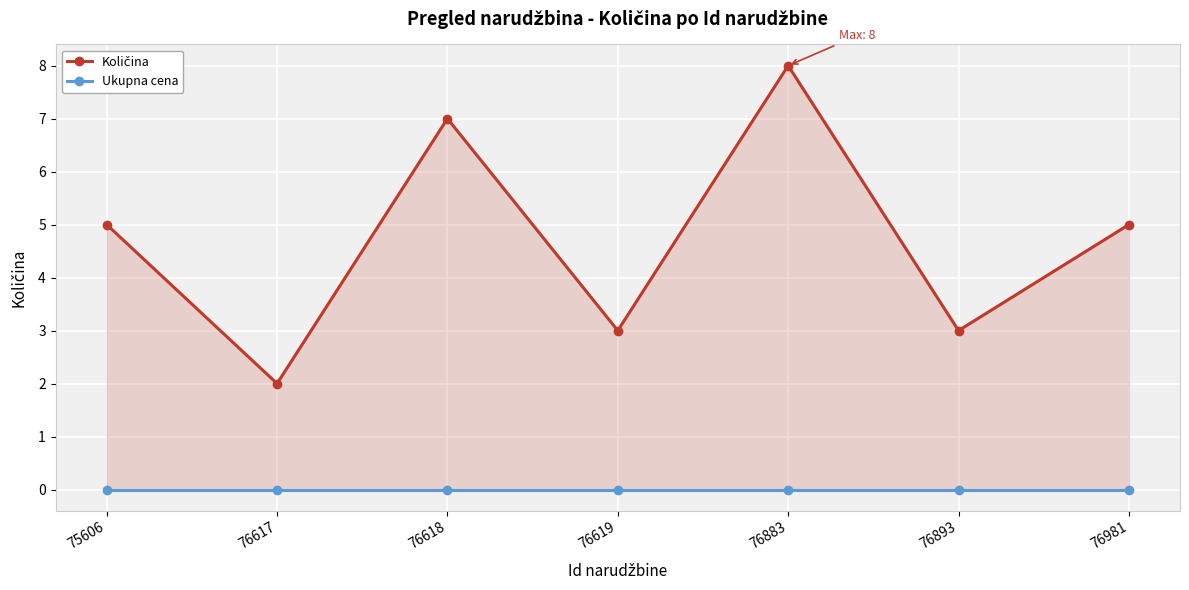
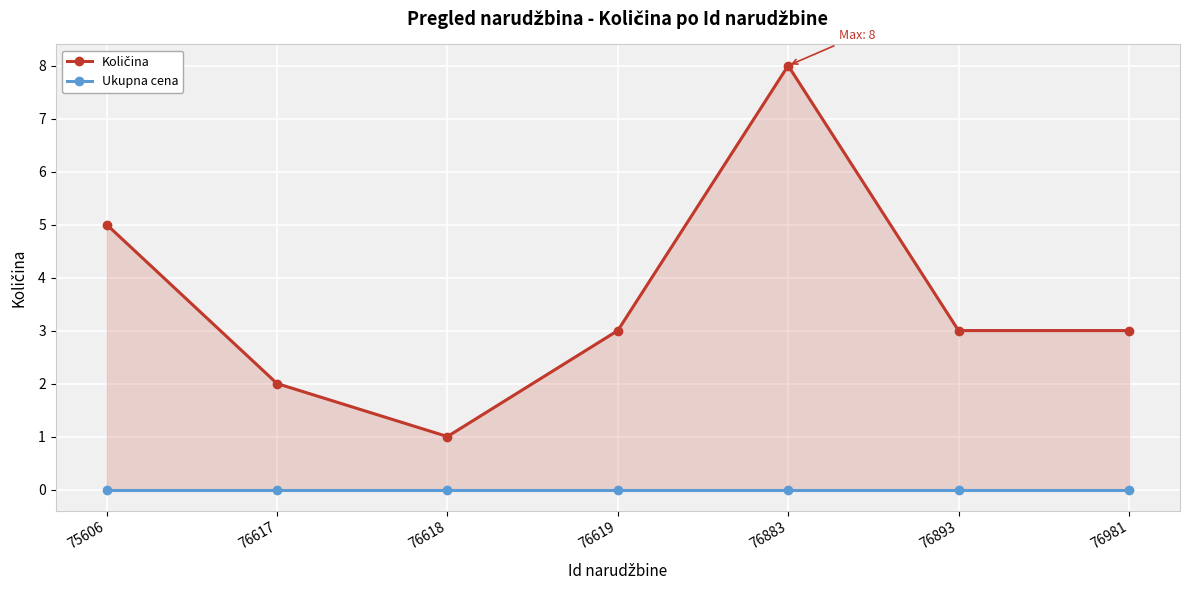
Količina, 76618: 7 -> 1
Količina, 76981: 5 -> 3
